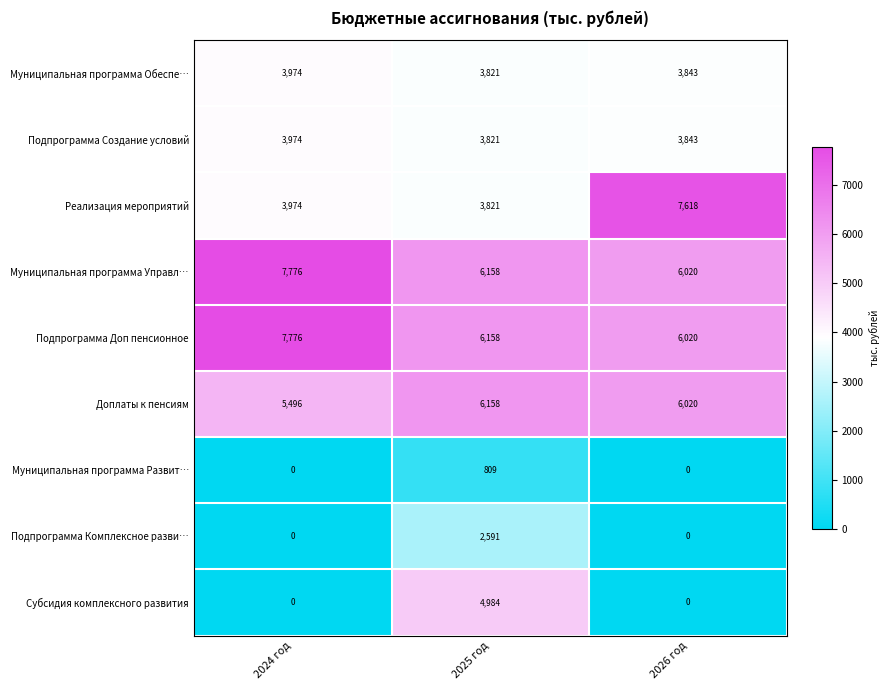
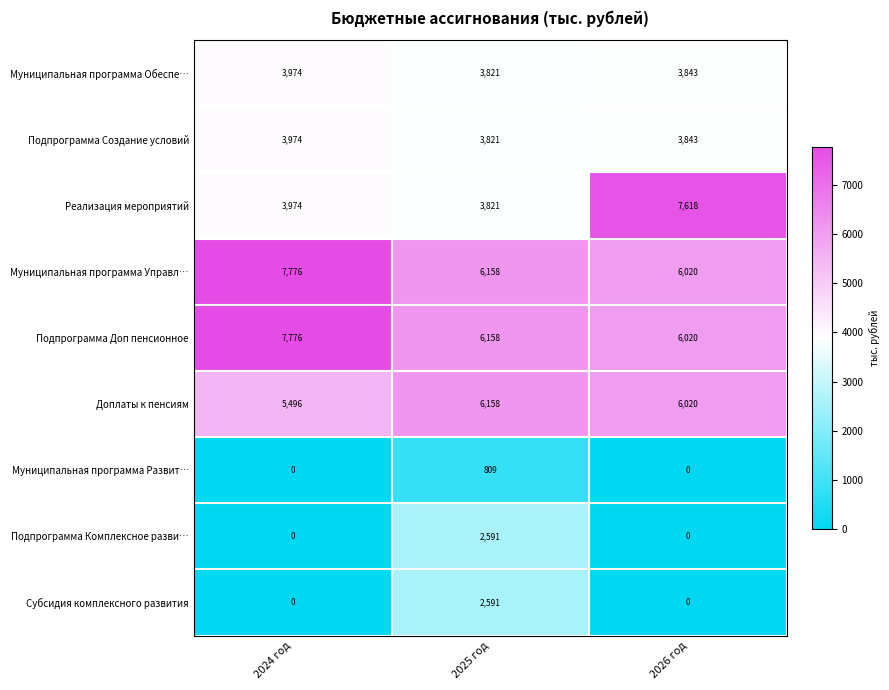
Субсидия комплексного развития, 2025 год: 4,984 -> 2,591
